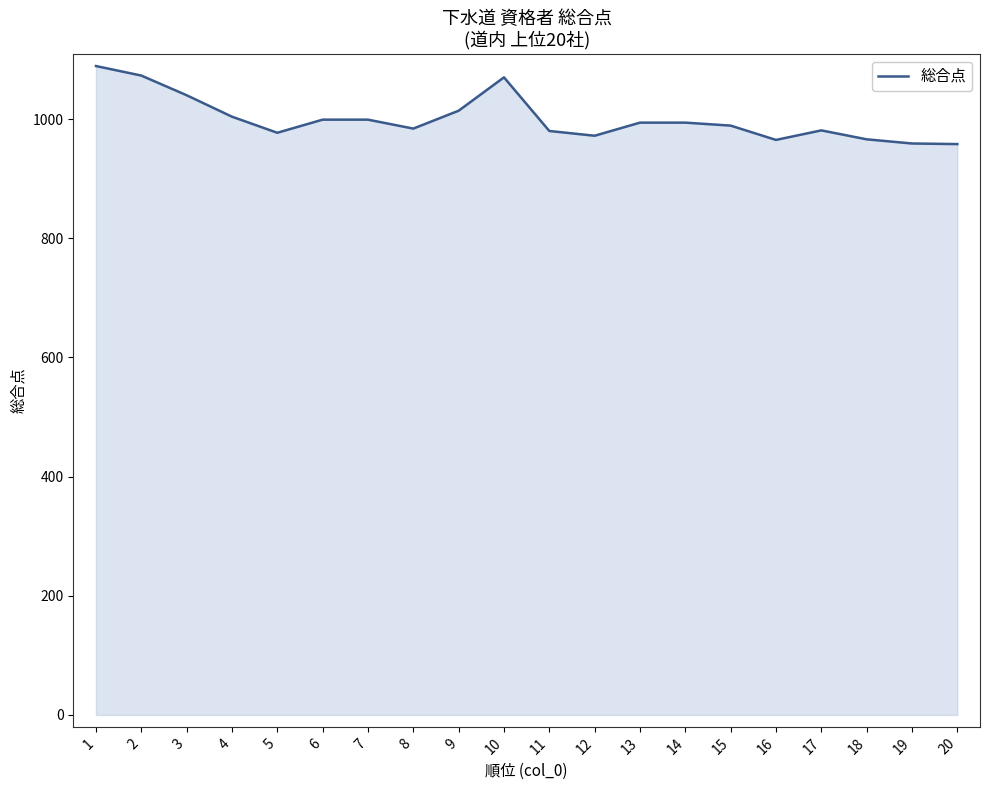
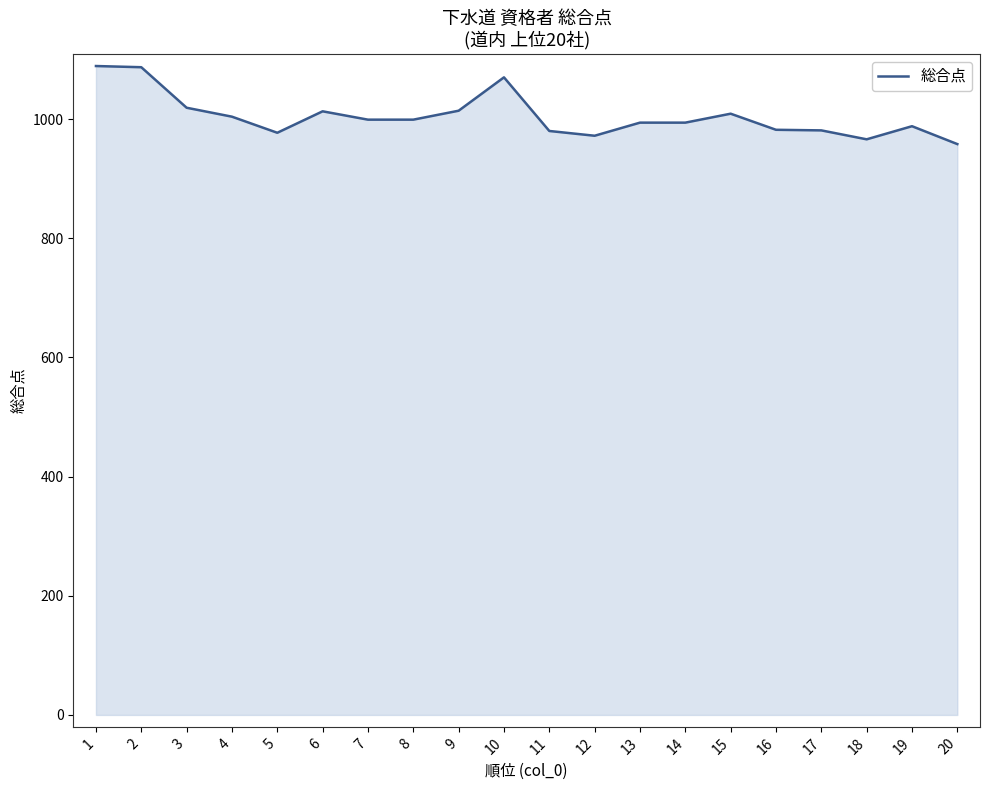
2: 1070 -> 1090
3: 1040 -> 1020
6: 1000 -> 1010
8: 980 -> 1000
15: 990 -> 1010
16: 970 -> 980
19: 960 -> 990
